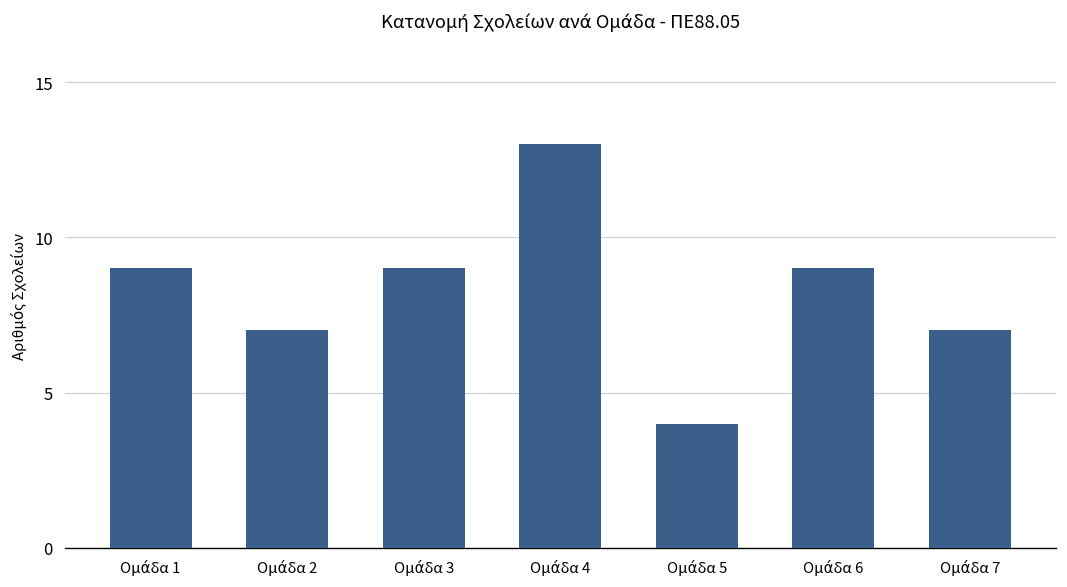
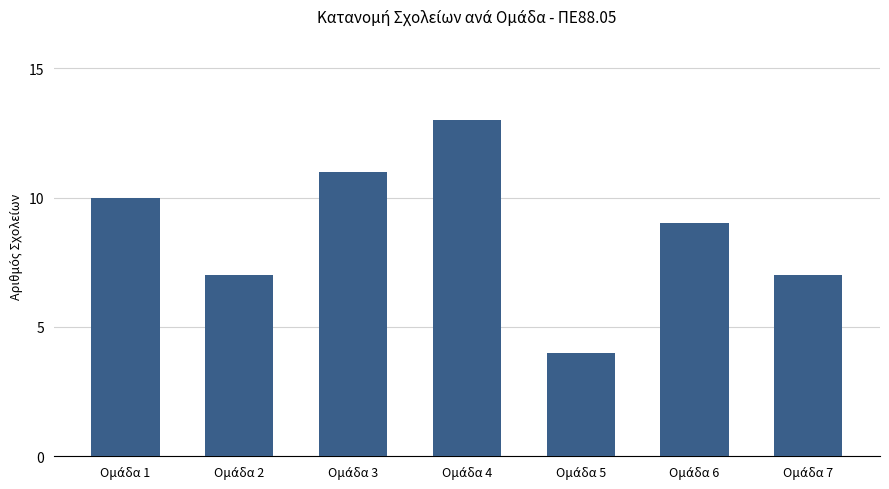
Ομάδα 1: 9 -> 10
Ομάδα 3: 9 -> 11
